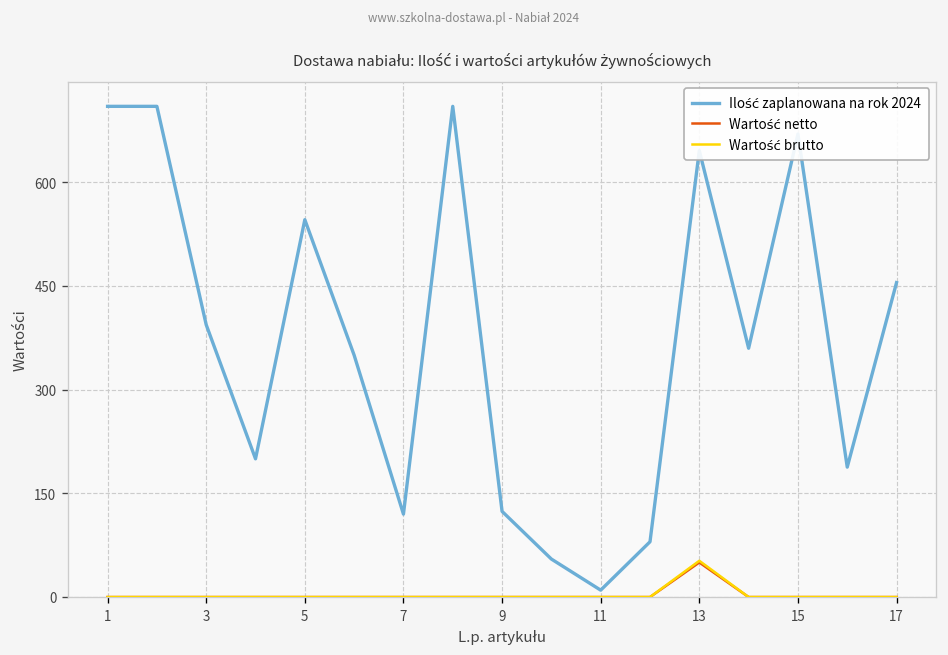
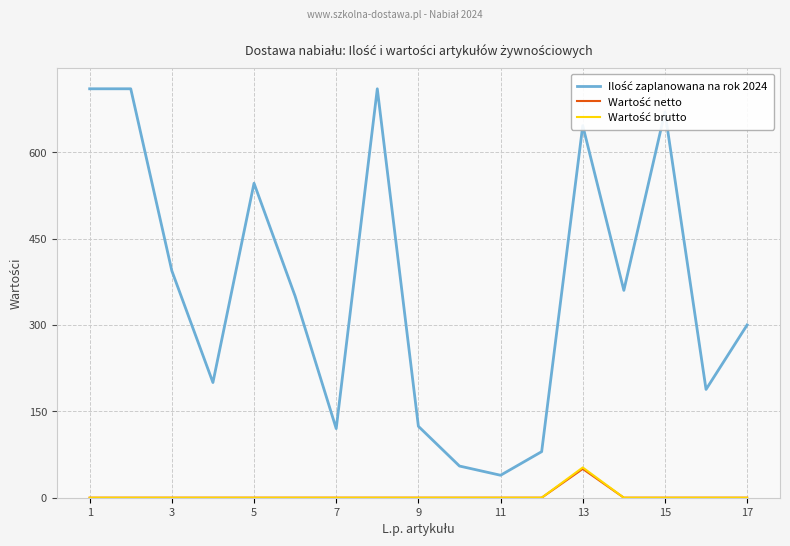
Ilość zaplanowana na rok 2024, 11: 10 -> 40
Ilość zaplanowana na rok 2024, 17: 460 -> 300
